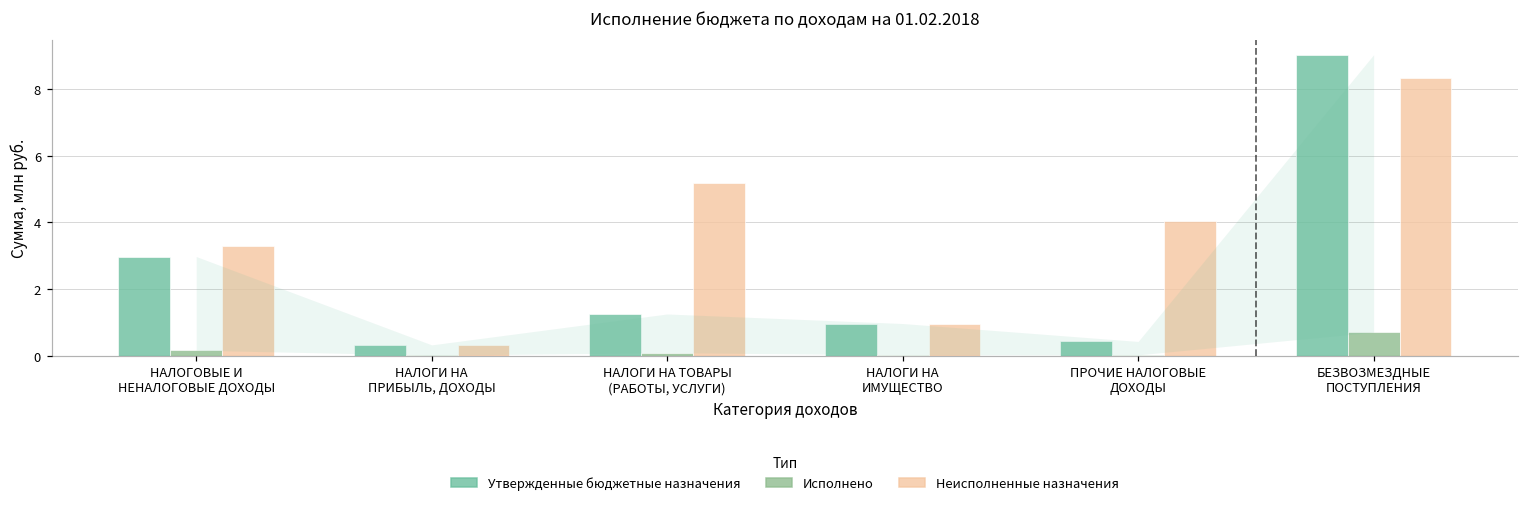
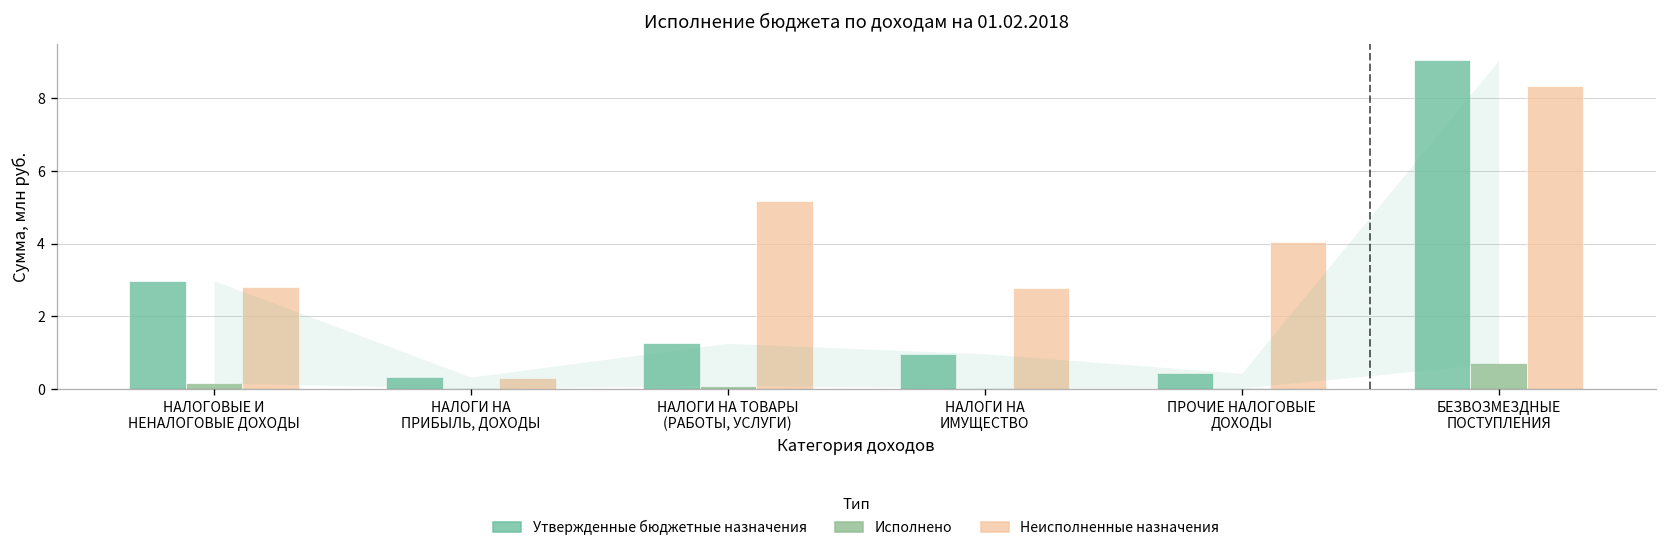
Неисполненные назначения, НАЛОГОВЫЕ И НЕНАЛОГОВЫЕ ДОХОДЫ: 3.3 -> 2.8
Неисполненные назначения, НАЛОГИ НА ИМУЩЕСТВО: 0.9 -> 2.8
